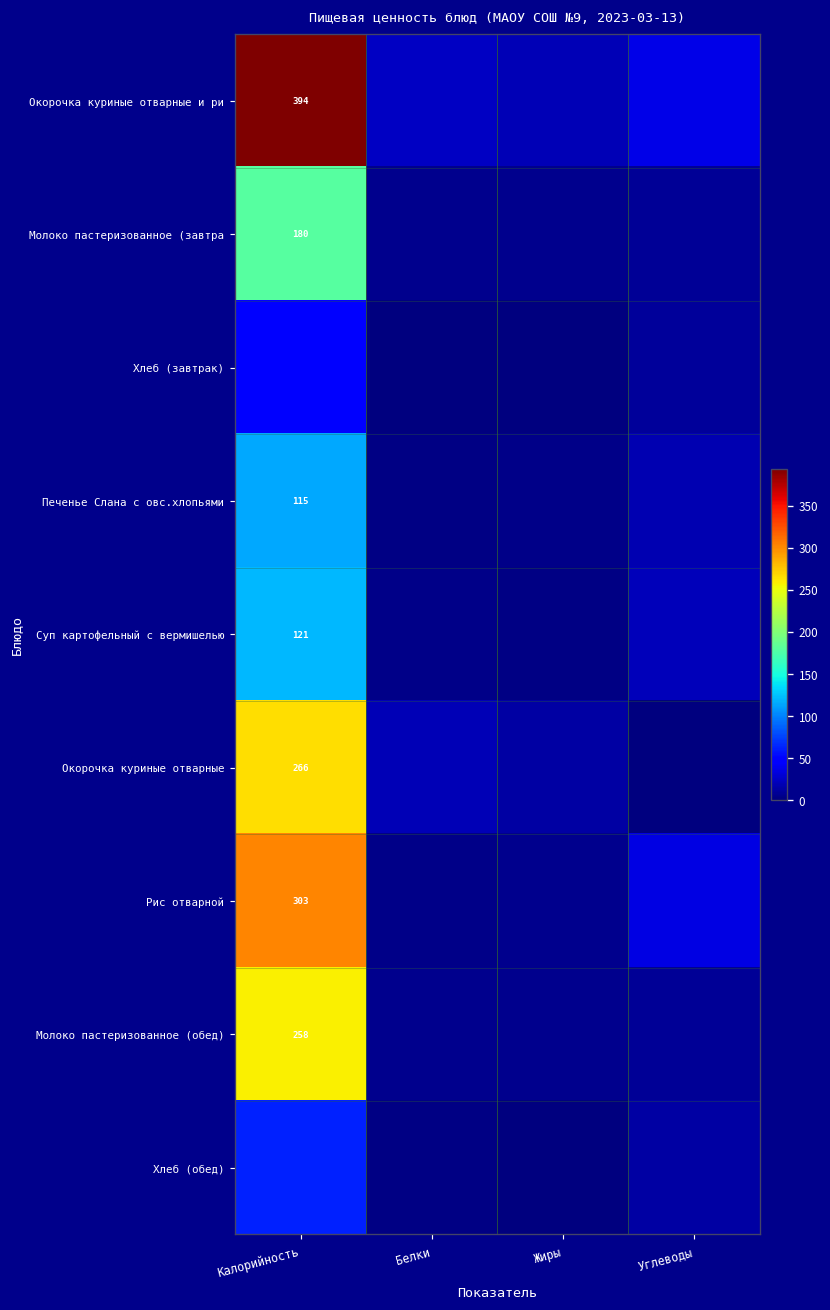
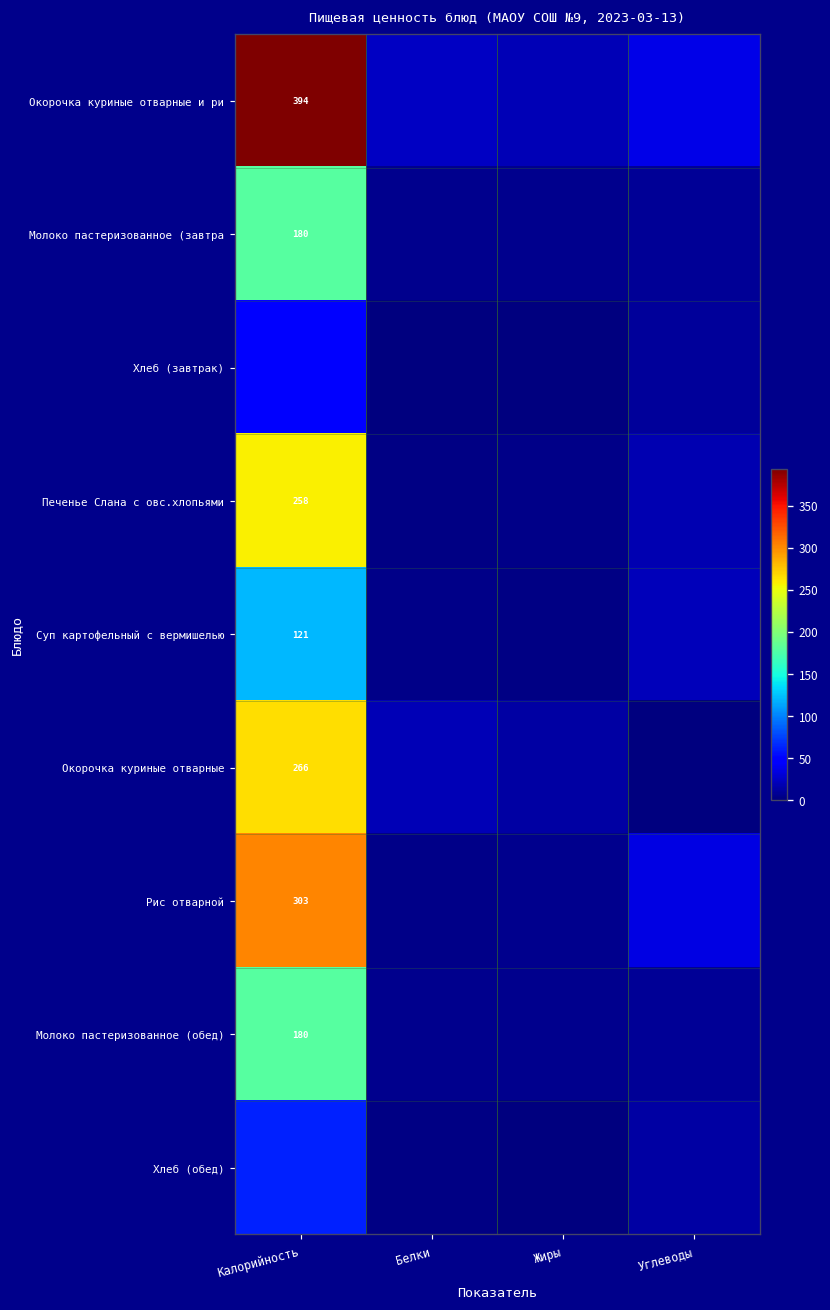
Печенье Слана с овс.хлопьями, Калорийность: 115 -> 258
Молоко пастеризованное (обед), Калорийность: 258 -> 180
